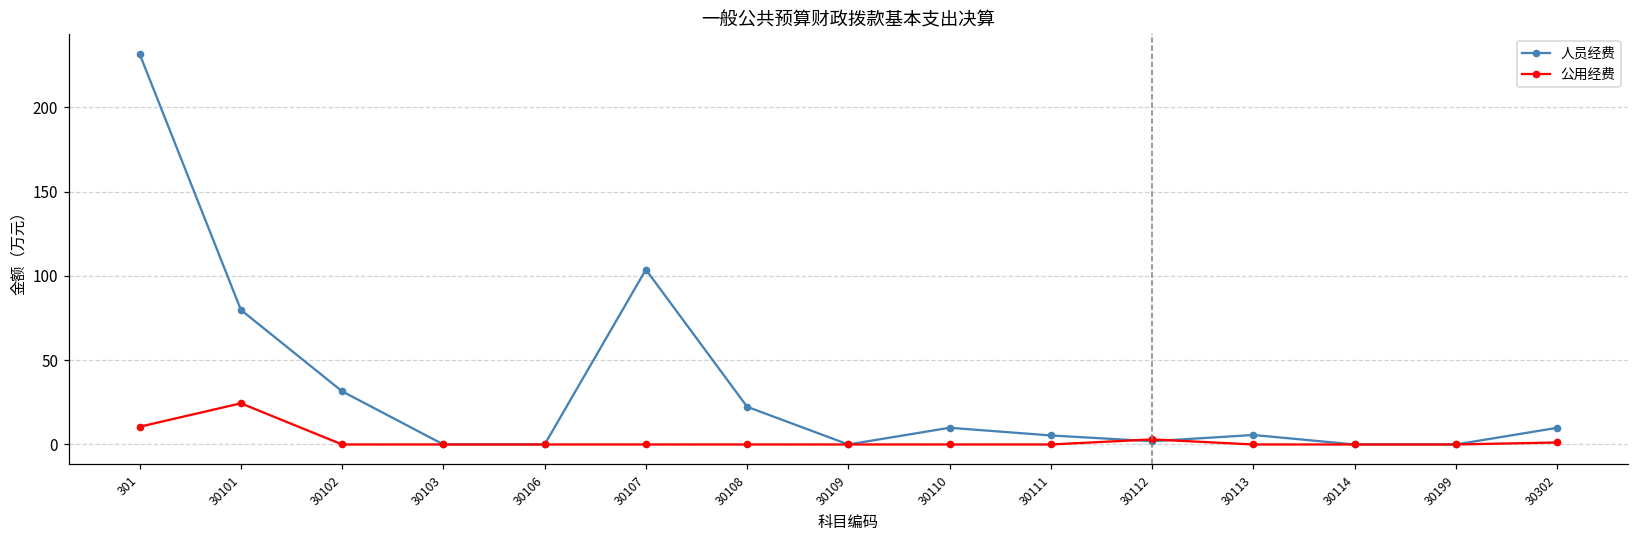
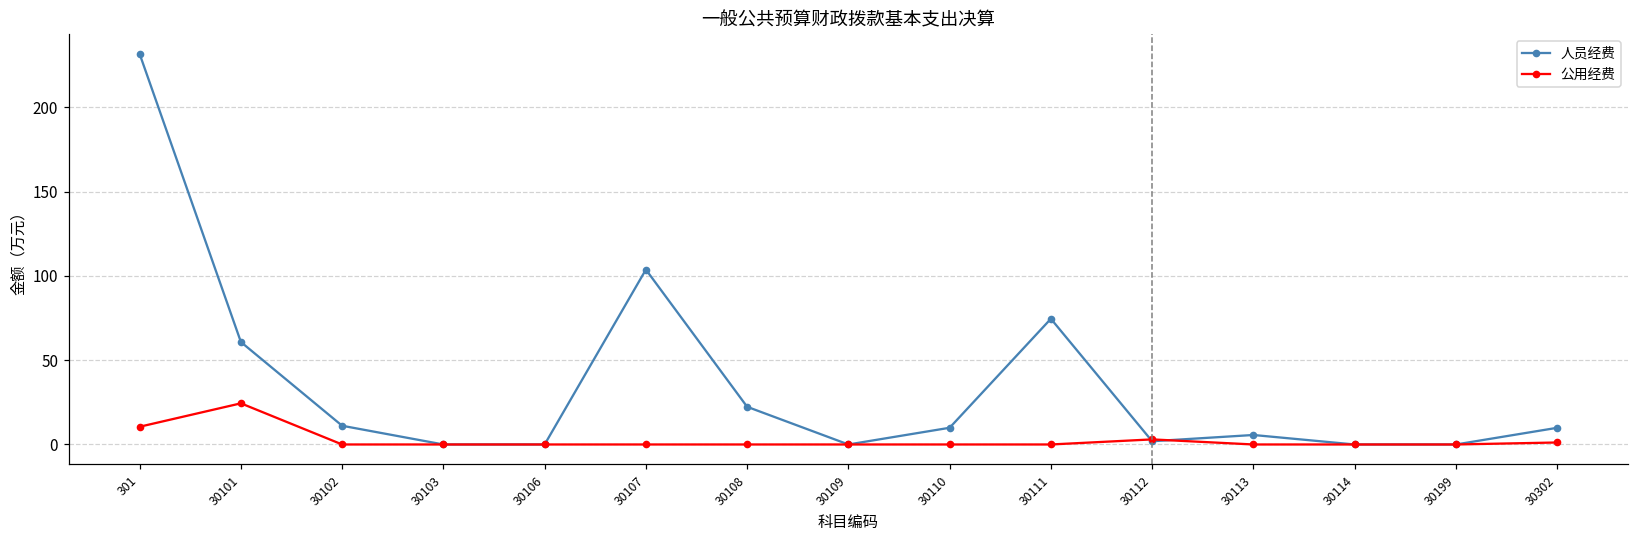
人员经费, 30101: 80 -> 61
人员经费, 30102: 32 -> 11
人员经费, 30111: 5 -> 75
